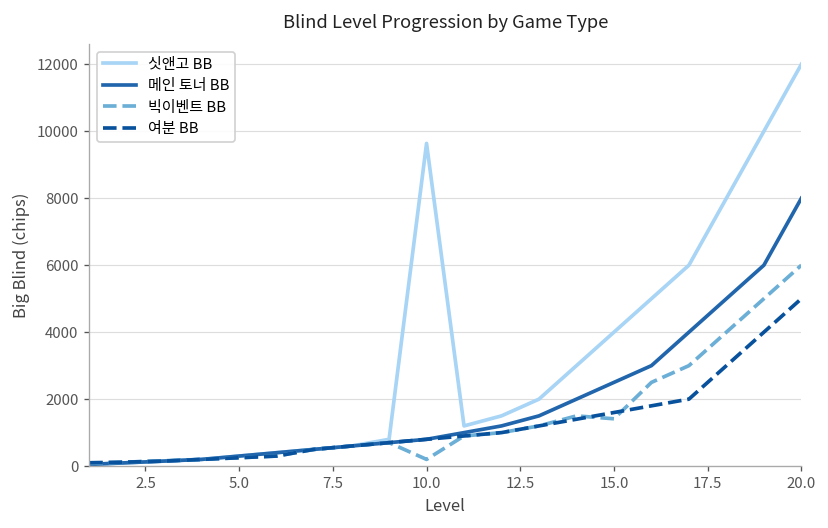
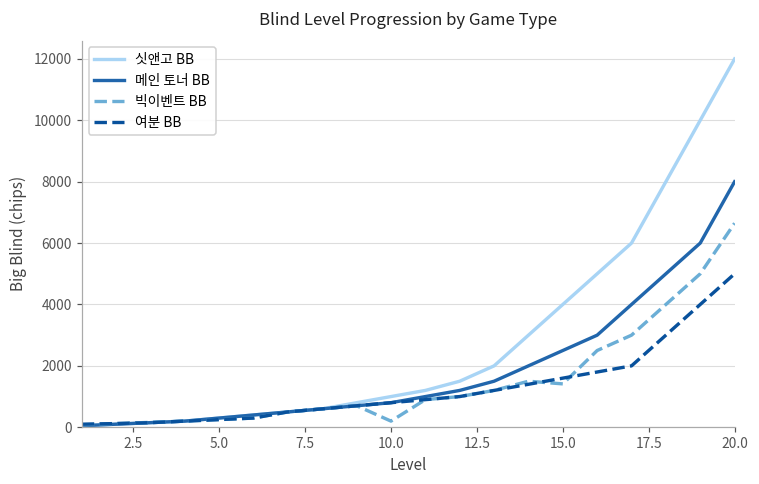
싯앤고 BB, 10.0: 9600 -> 1000
빅이벤트 BB, 20.0: 6000 -> 6600
